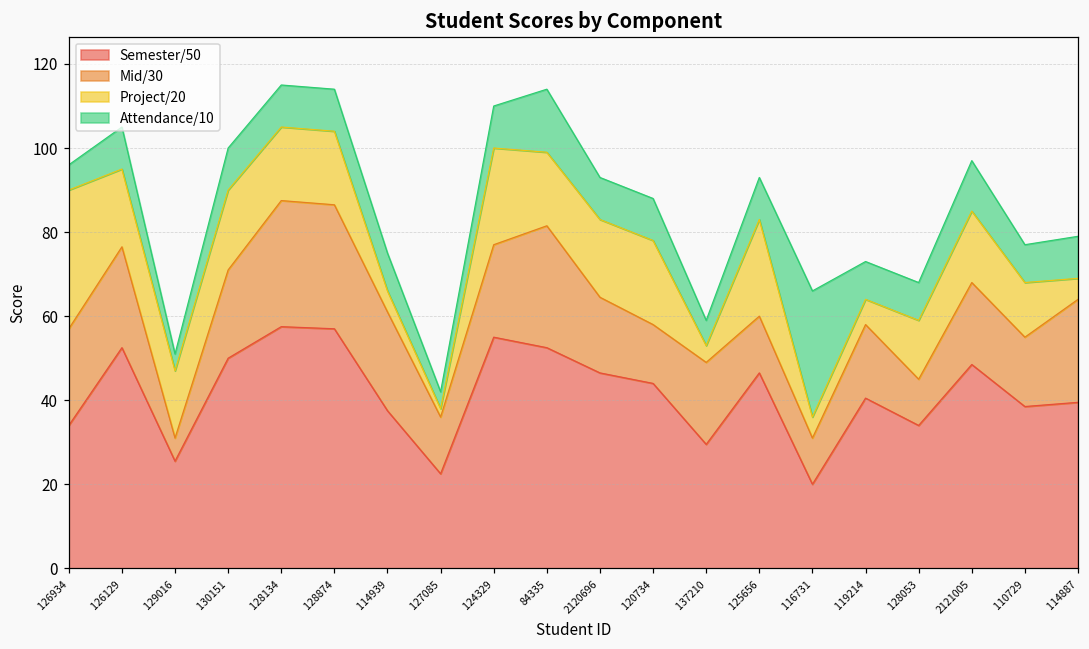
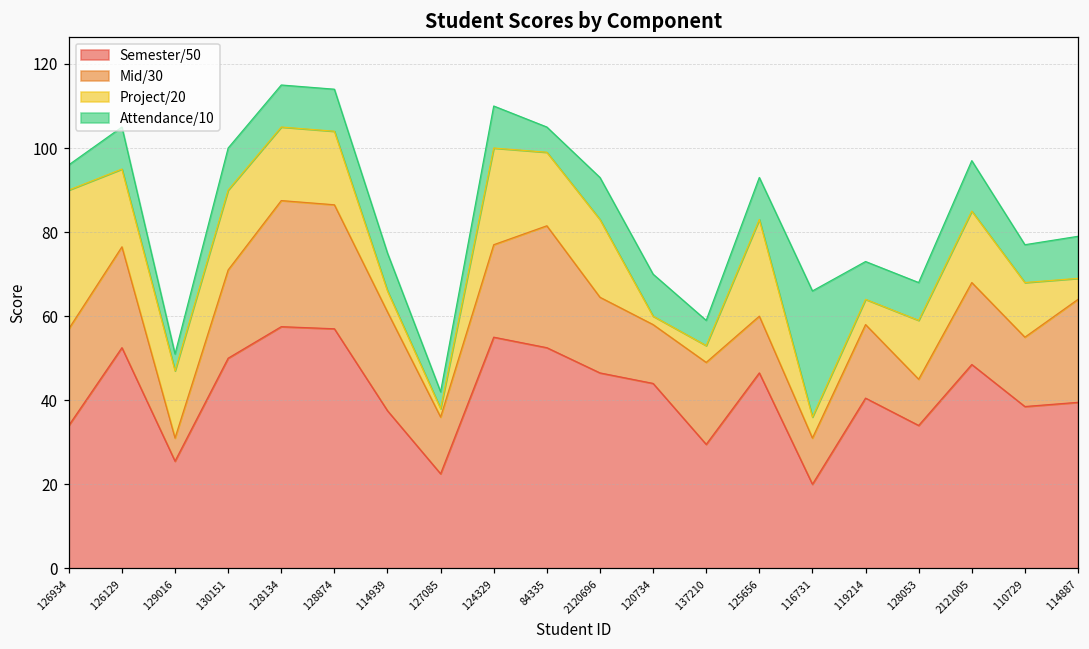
Attendance/10, 84335: 15 -> 6
Project/20, 120734: 20 -> 2
